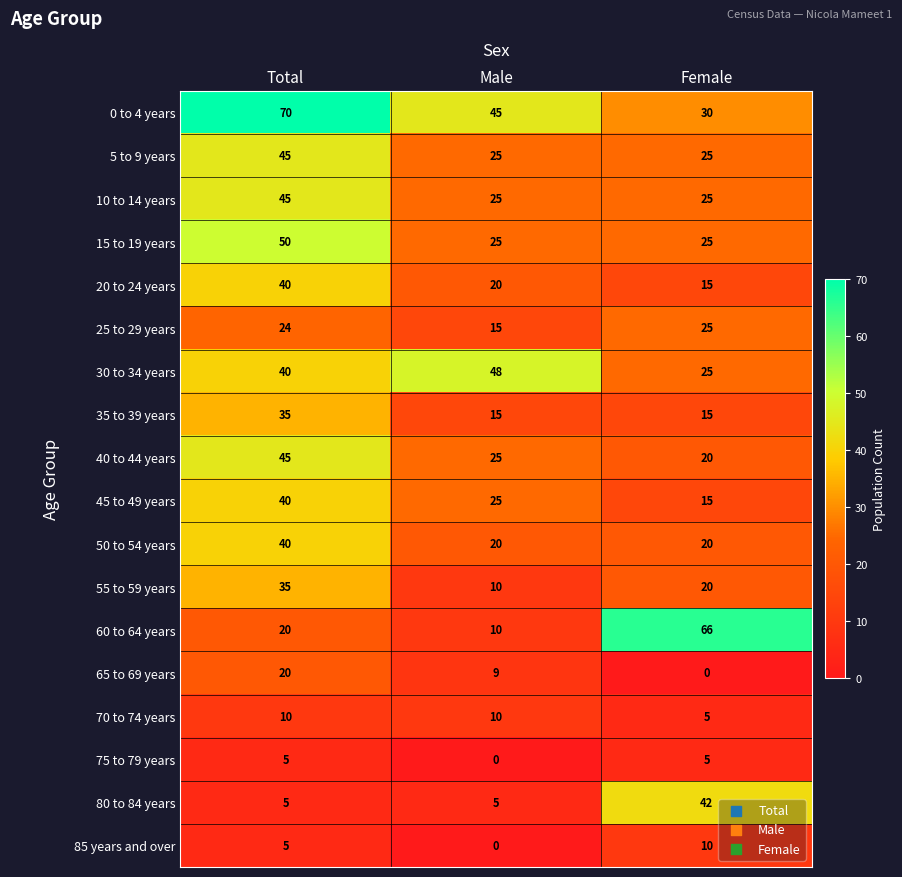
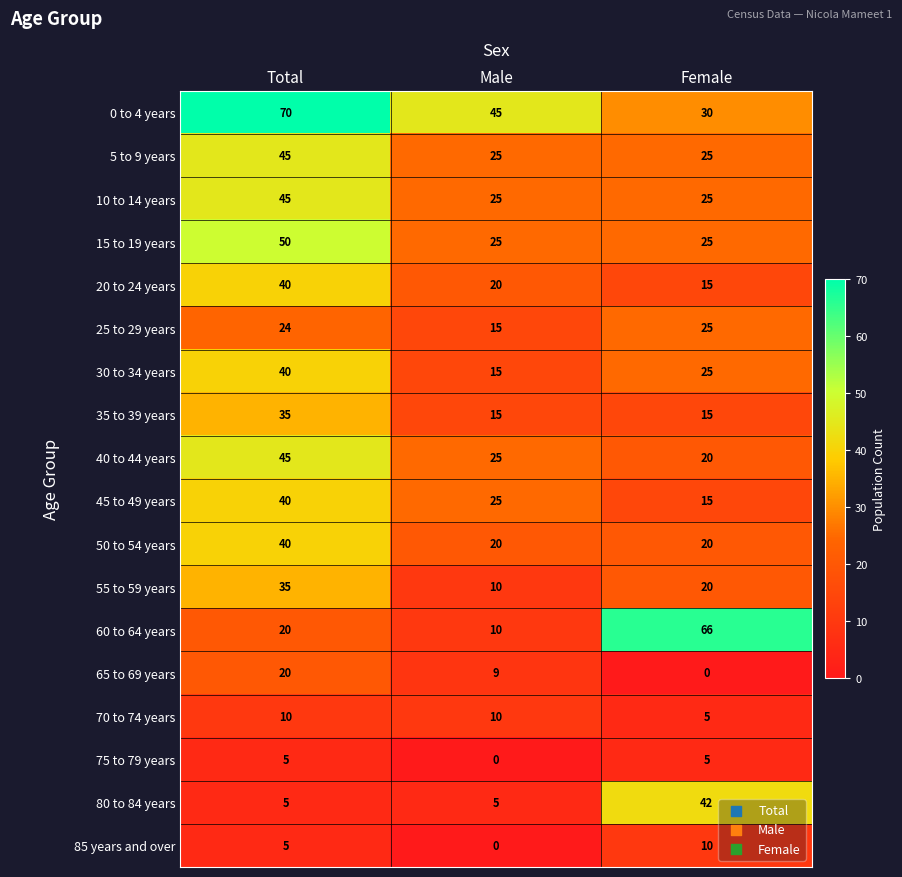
30 to 34 years, Male: 48 -> 15
